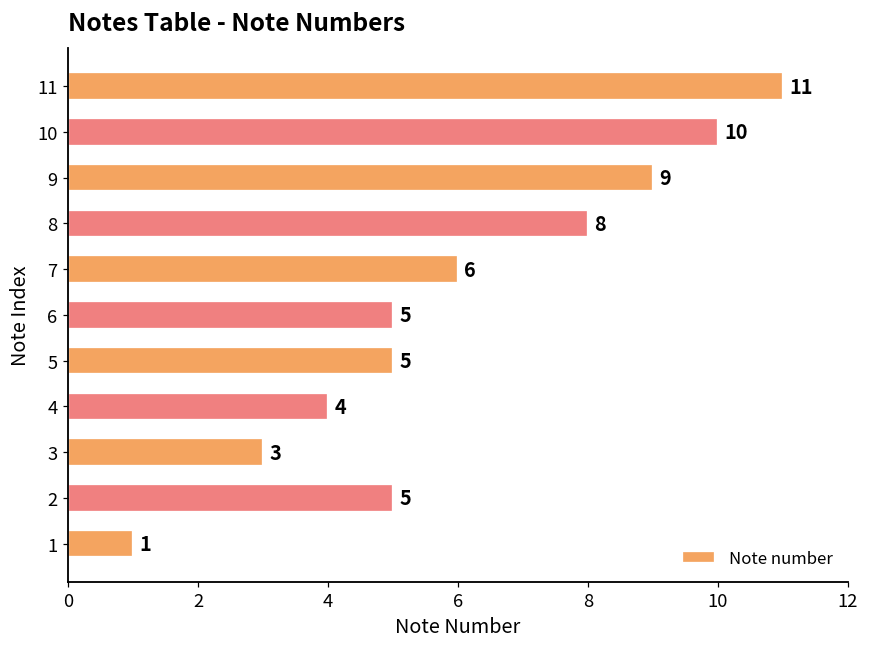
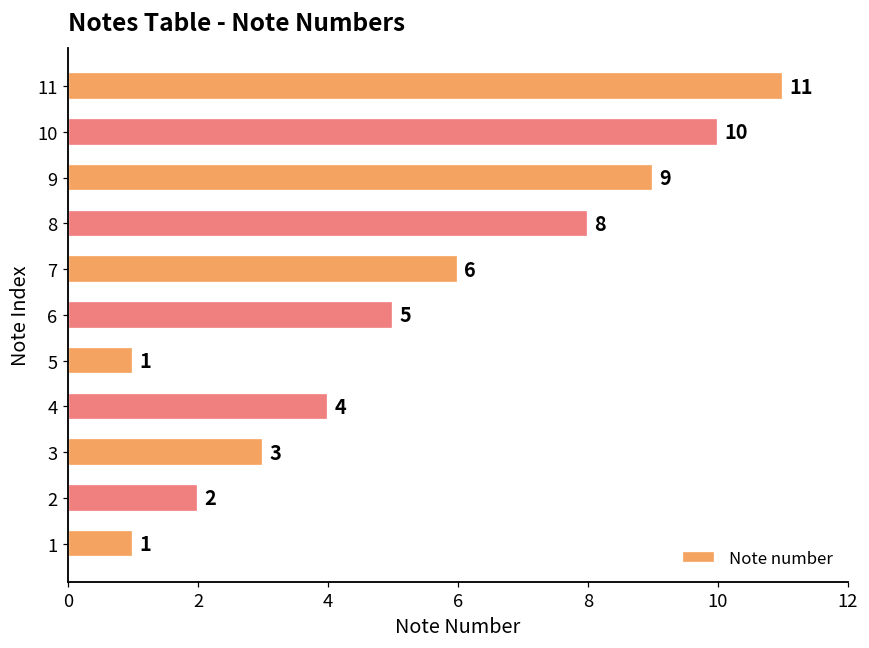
5: 5 -> 1
2: 5 -> 2
